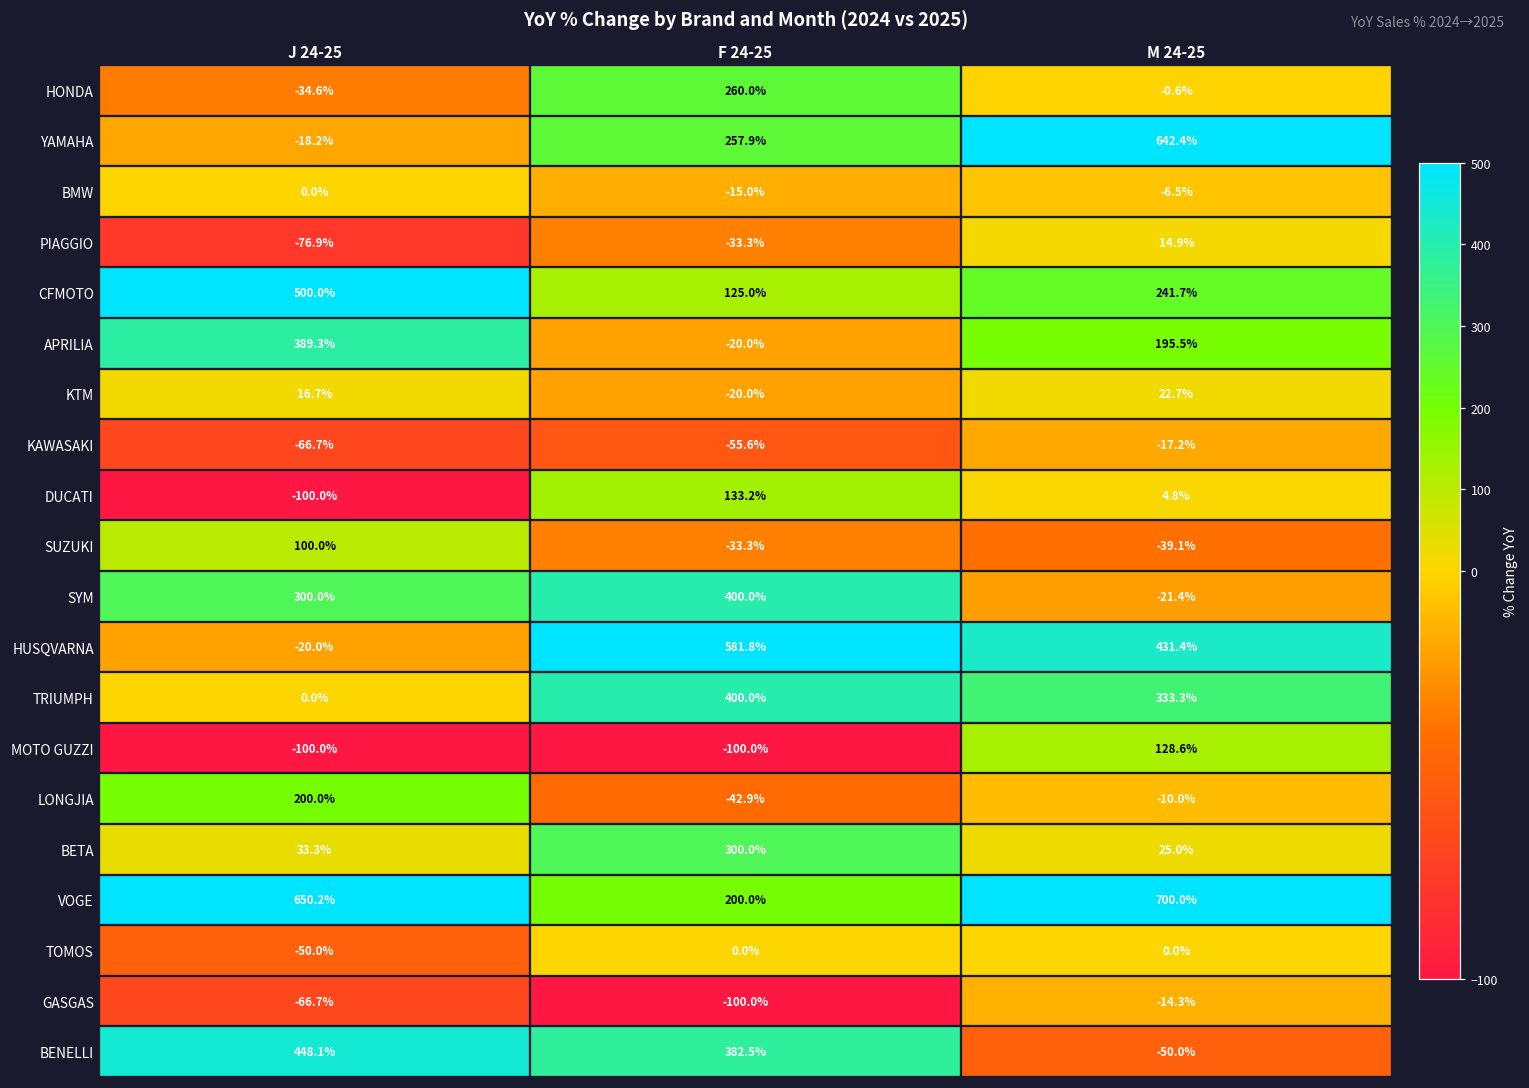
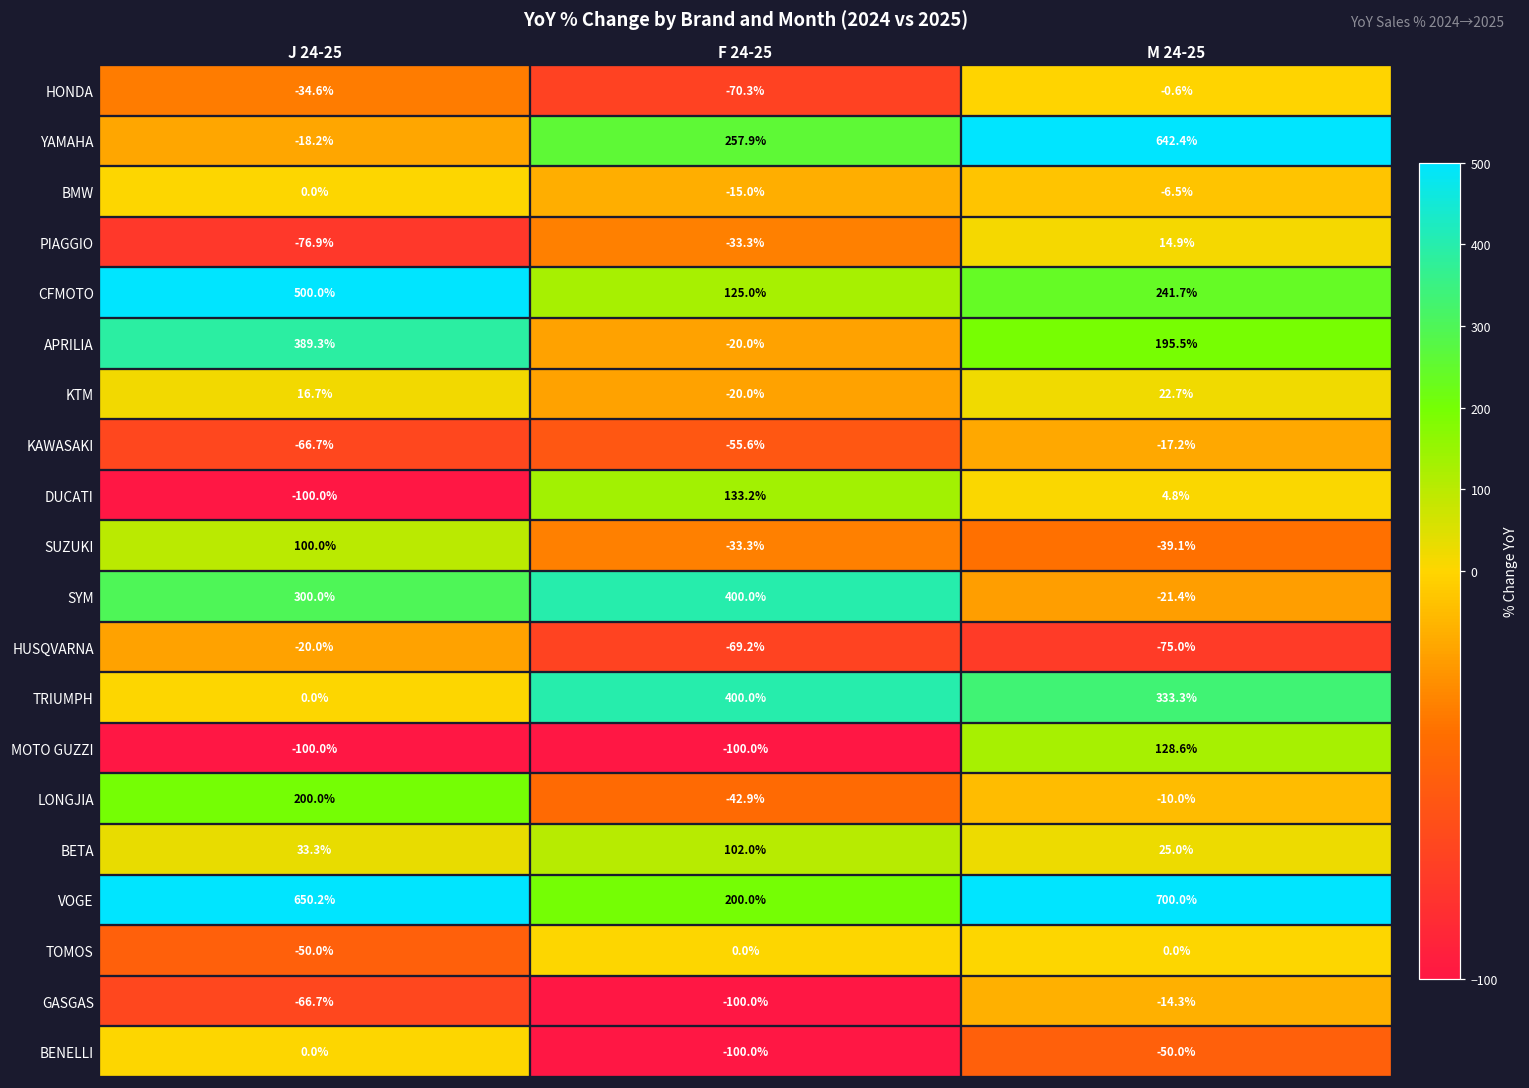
HONDA, F 24-25: 260.0% -> -70.3%
HUSQVARNA, F 24-25: 581.8% -> -69.2%
HUSQVARNA, M 24-25: 431.4% -> -75.0%
BETA, F 24-25: 300.0% -> 102.0%
BENELLI, J 24-25: 448.1% -> 0.0%
BENELLI, F 24-25: 382.5% -> -100.0%
